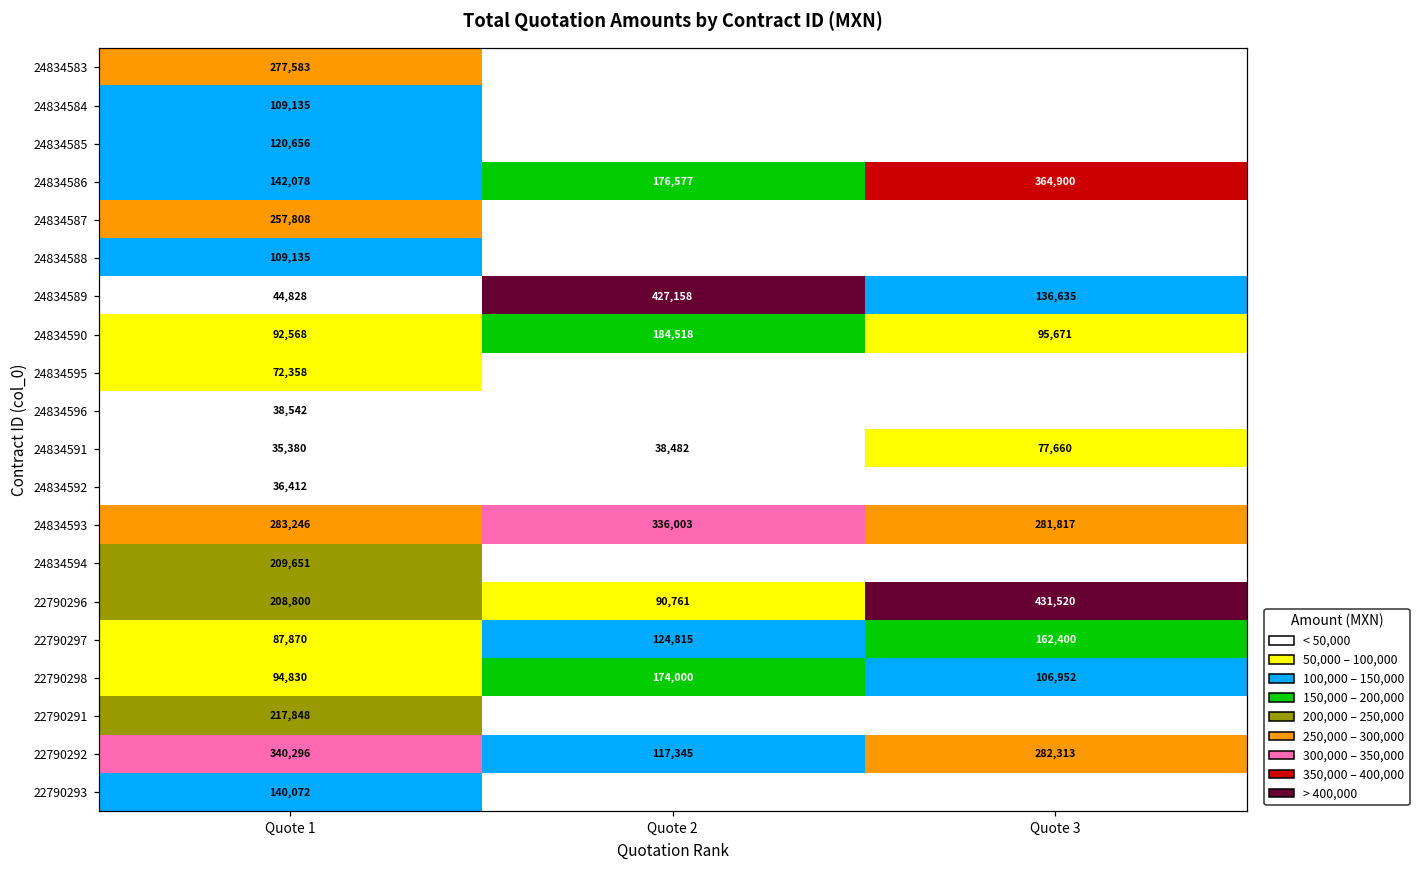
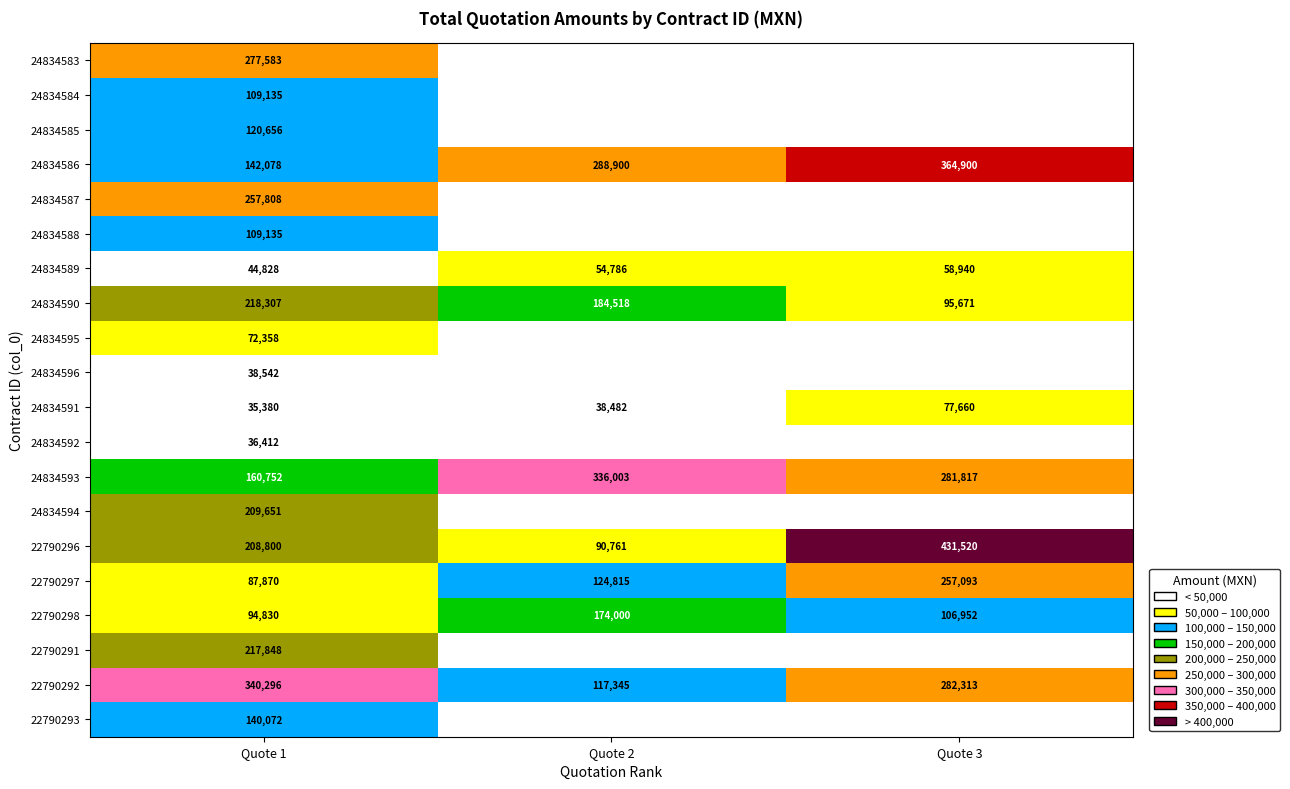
24834586, Quote 2: 176,577 -> 288,900
24834589, Quote 2: 427,158 -> 54,786
24834589, Quote 3: 136,635 -> 58,940
24834590, Quote 1: 92,568 -> 218,307
24834593, Quote 1: 283,246 -> 160,752
22790297, Quote 3: 162,400 -> 257,093
